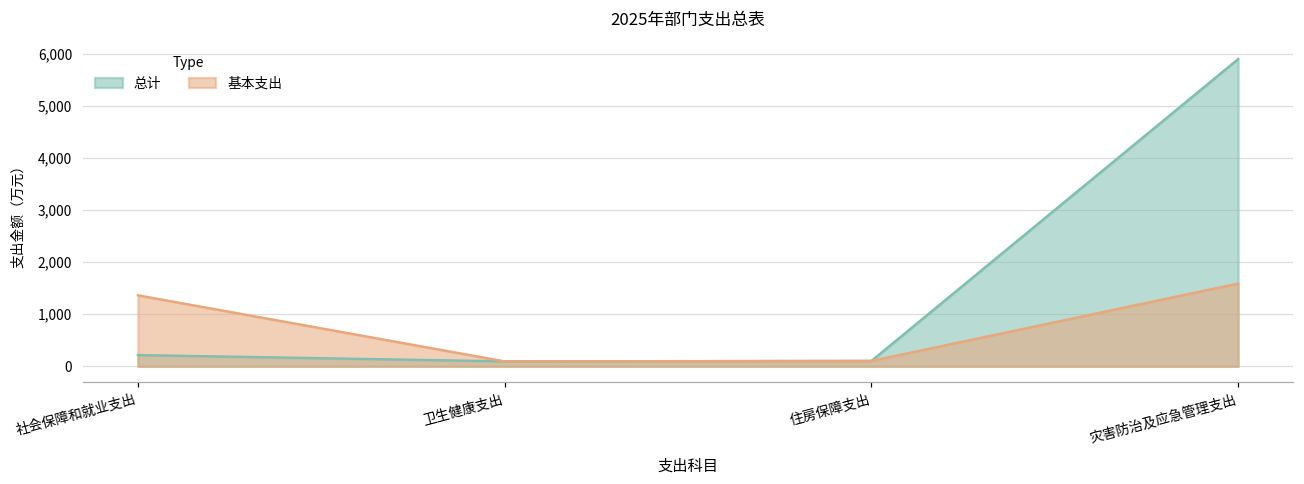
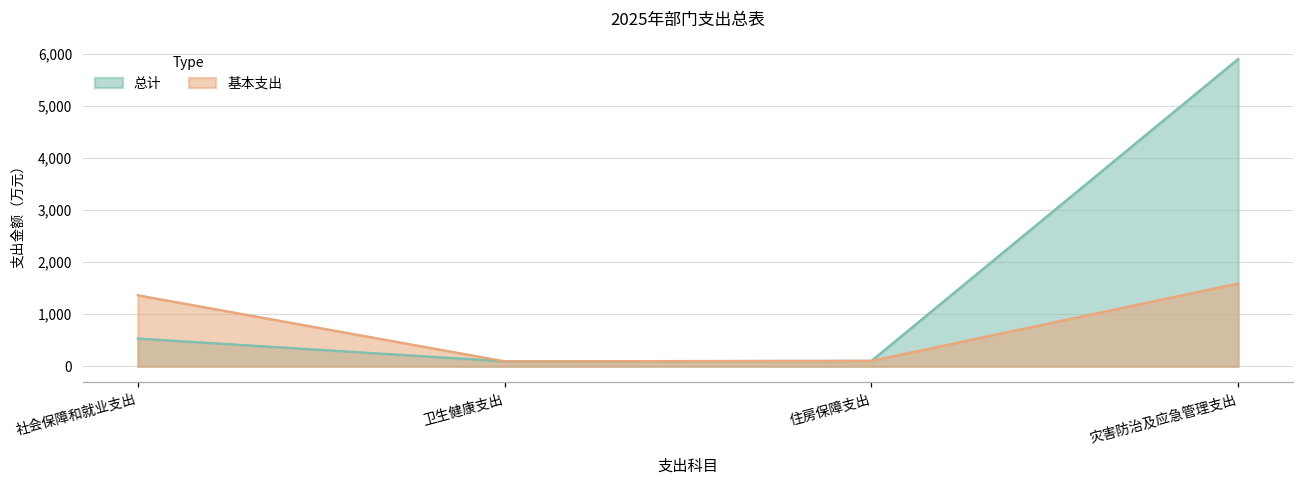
总计, 社会保障和就业支出: 200 -> 500
